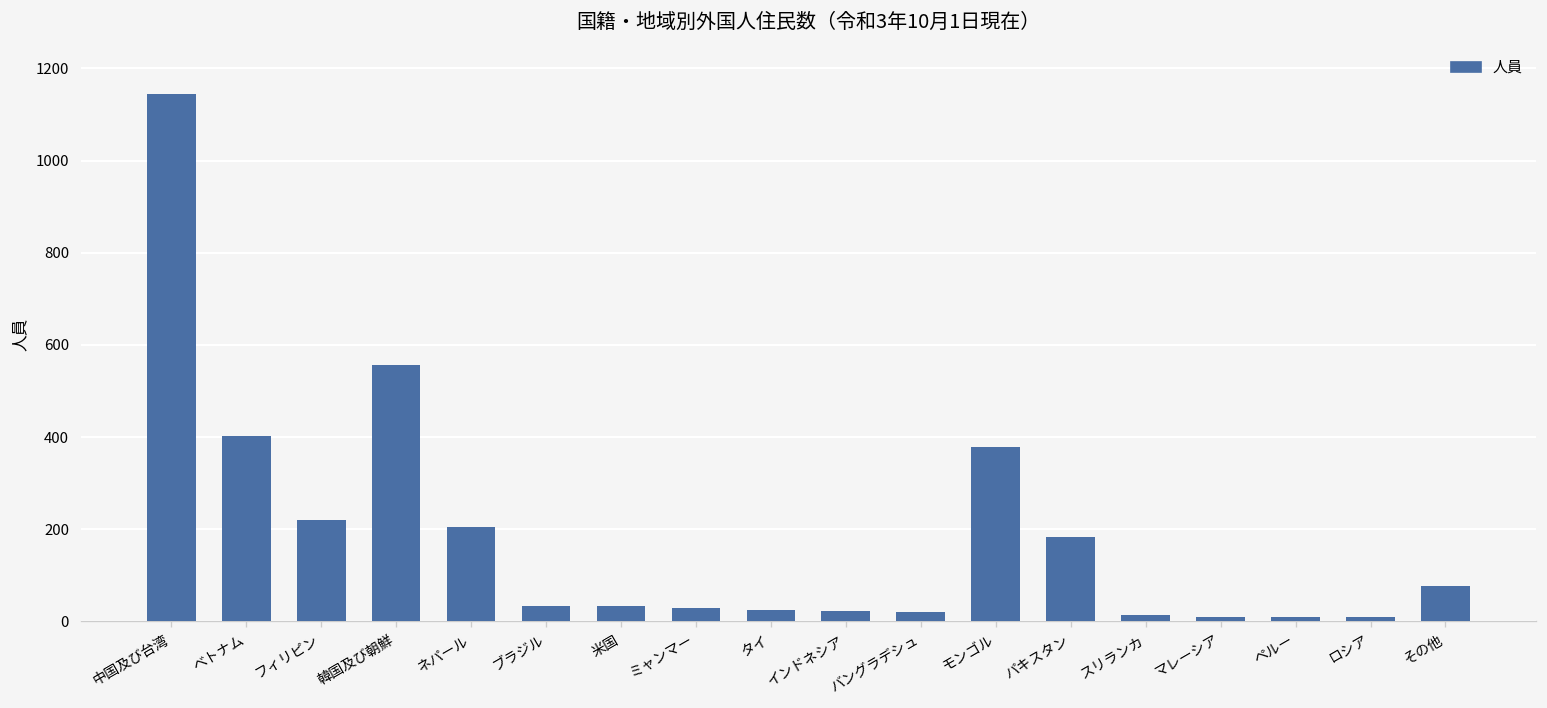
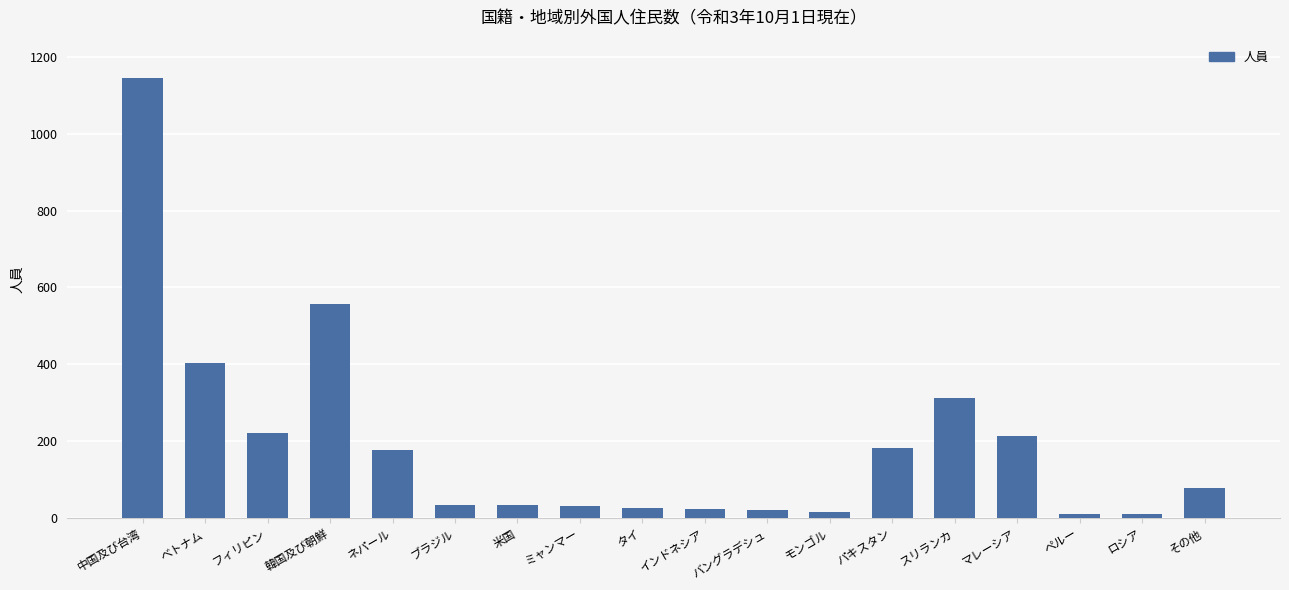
ネパール: 210 -> 180
モンゴル: 380 -> 20
スリランカ: 10 -> 310
マレーシア: 10 -> 210
